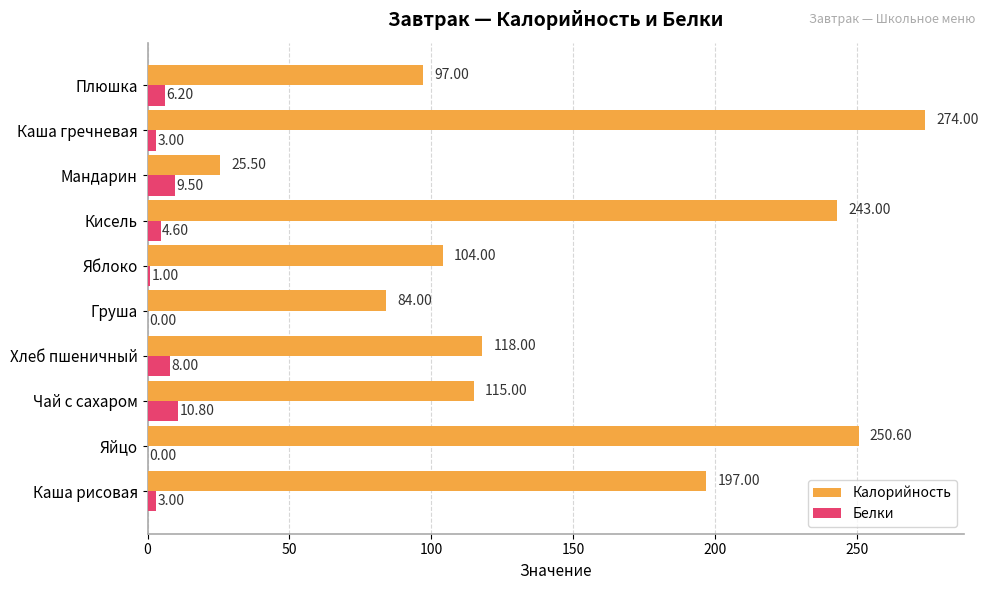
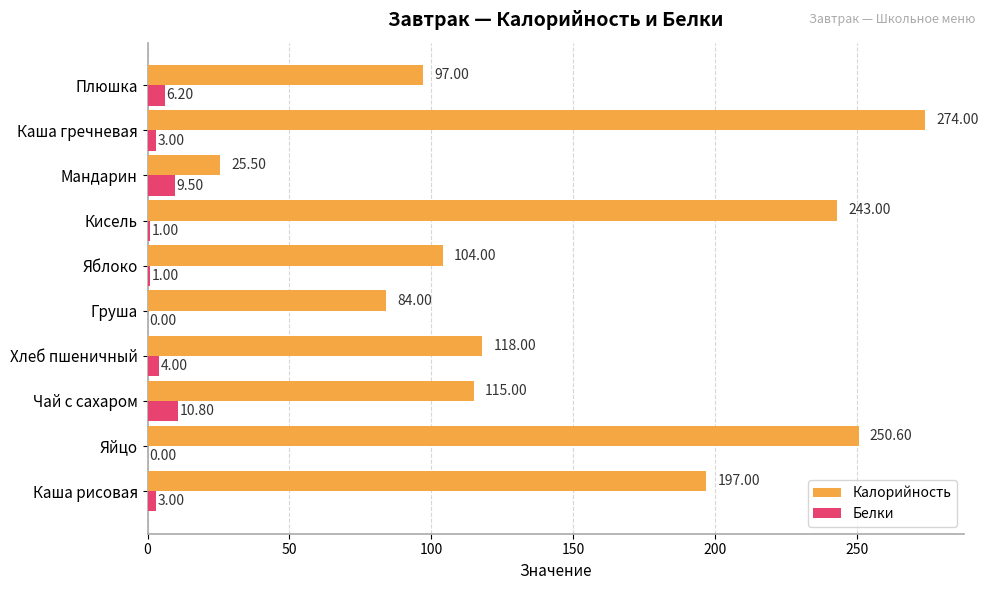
Белки, Кисель: 4.60 -> 1.00
Белки, Хлеб пшеничный: 8.00 -> 4.00
